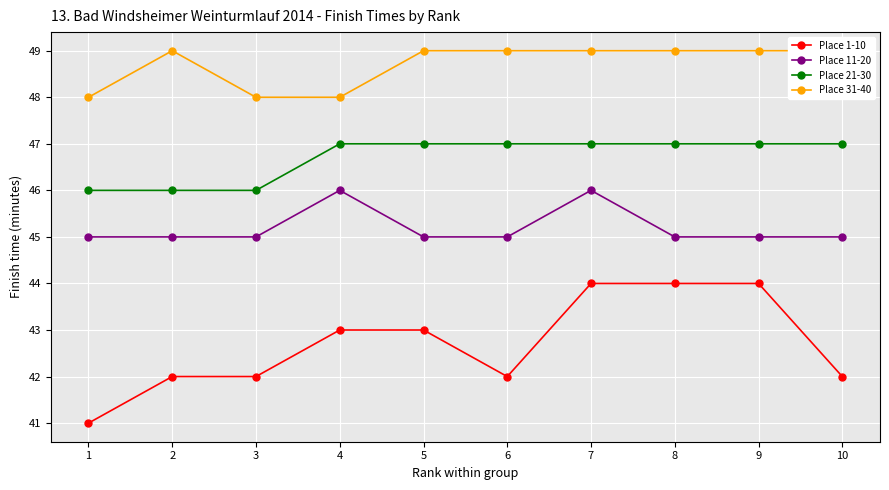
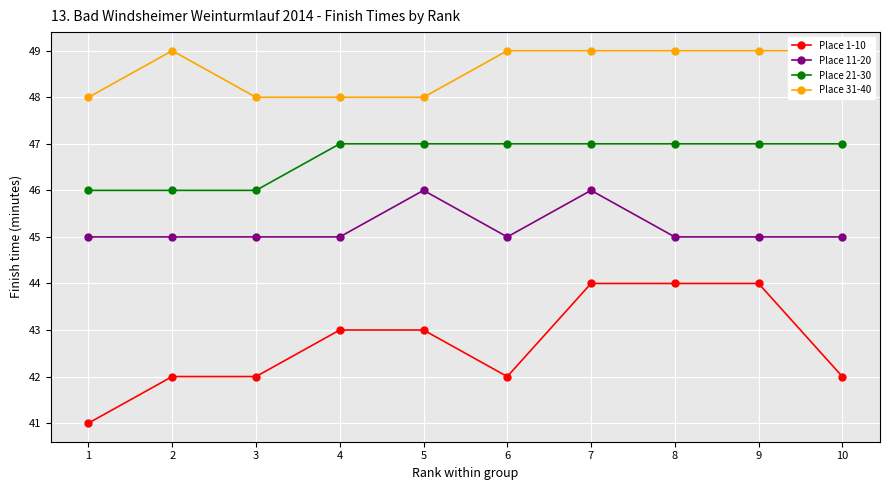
Place 11-20, 4: 46 -> 45
Place 11-20, 5: 45 -> 46
Place 31-40, 5: 49 -> 48
